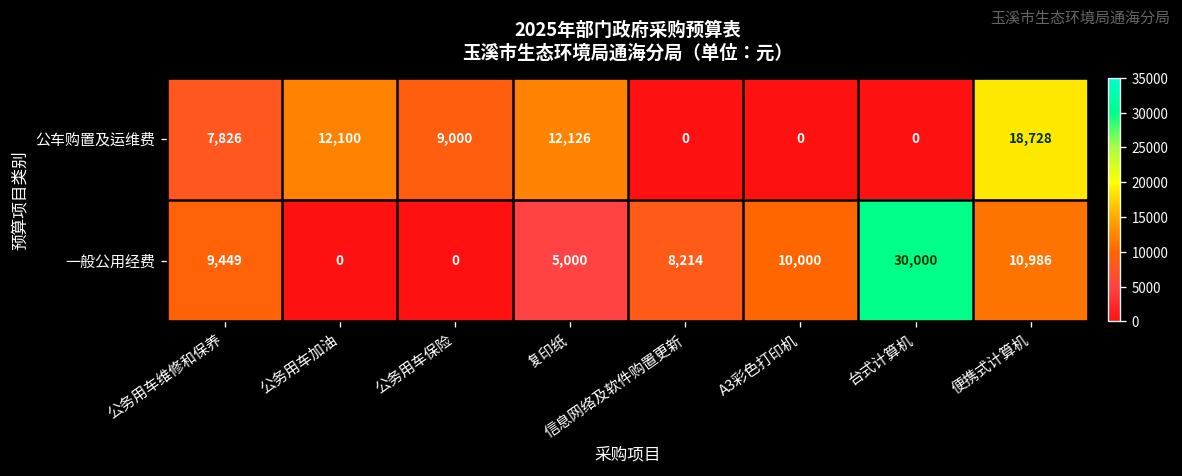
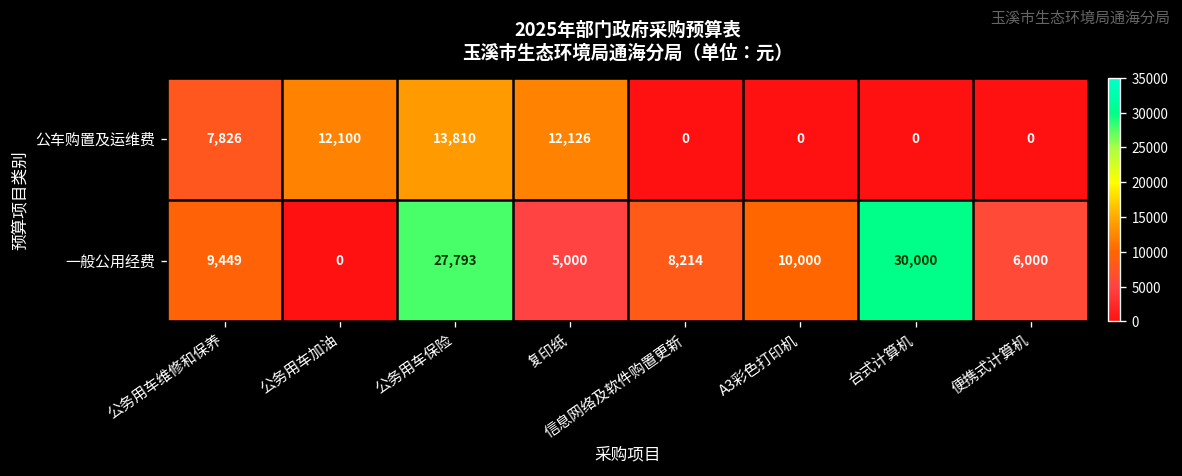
公车购置及运维费, 公务用车保险: 9,000 -> 13,810
公车购置及运维费, 便携式计算机: 18,728 -> 0
一般公用经费, 公务用车保险: 0 -> 27,793
一般公用经费, 便携式计算机: 10,986 -> 6,000
